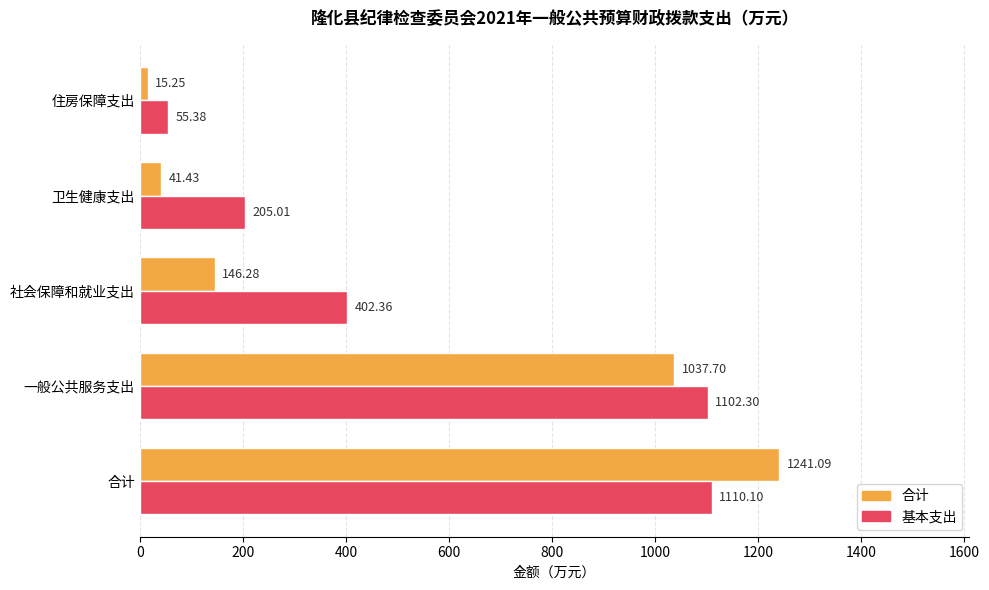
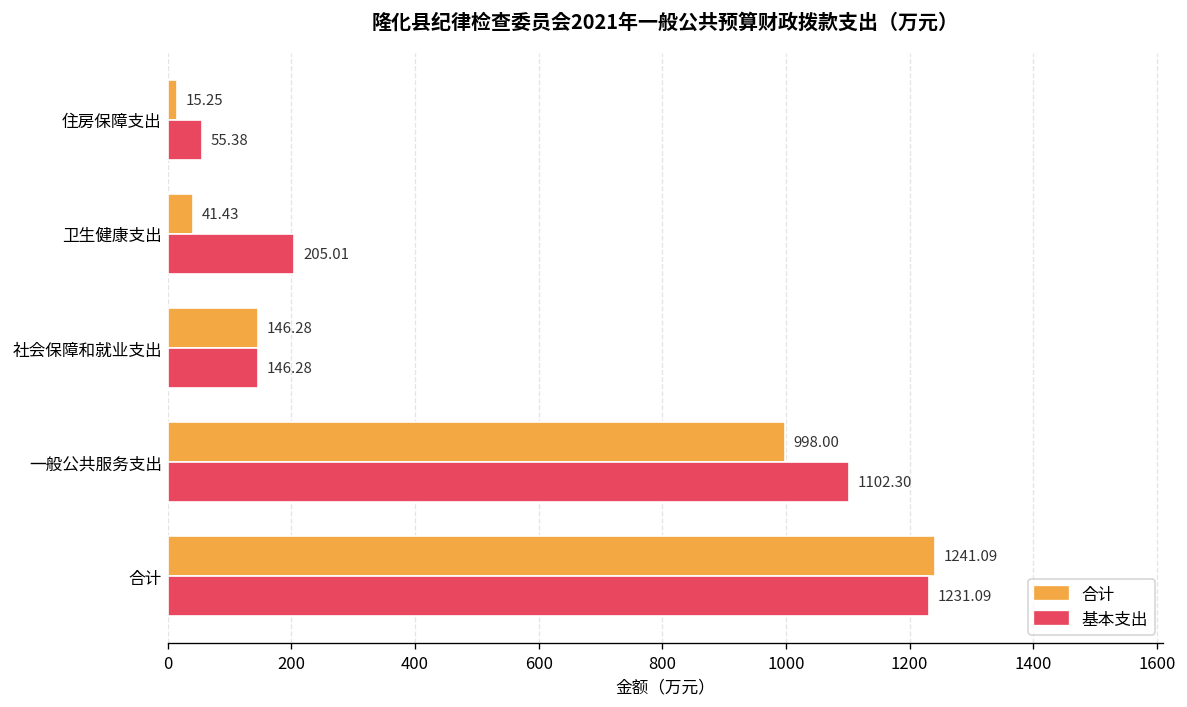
基本支出, 社会保障和就业支出: 402.36 -> 146.28
合计, 一般公共服务支出: 1037.70 -> 998.00
基本支出, 合计: 1110.10 -> 1231.09
